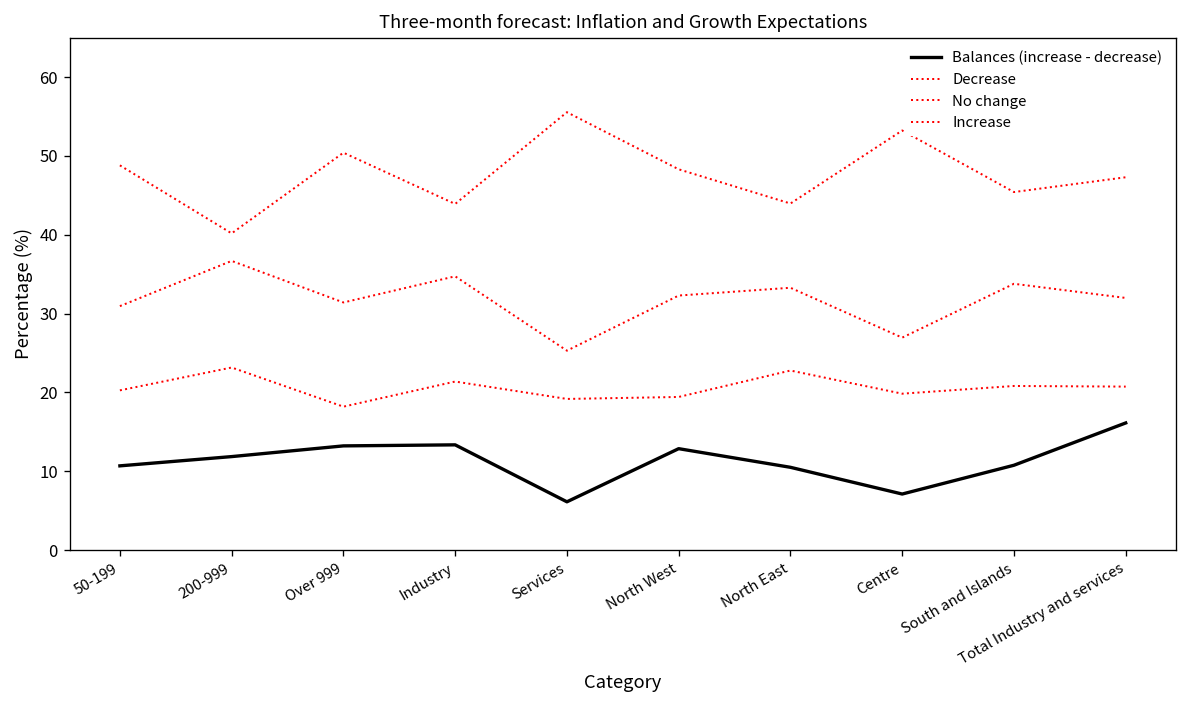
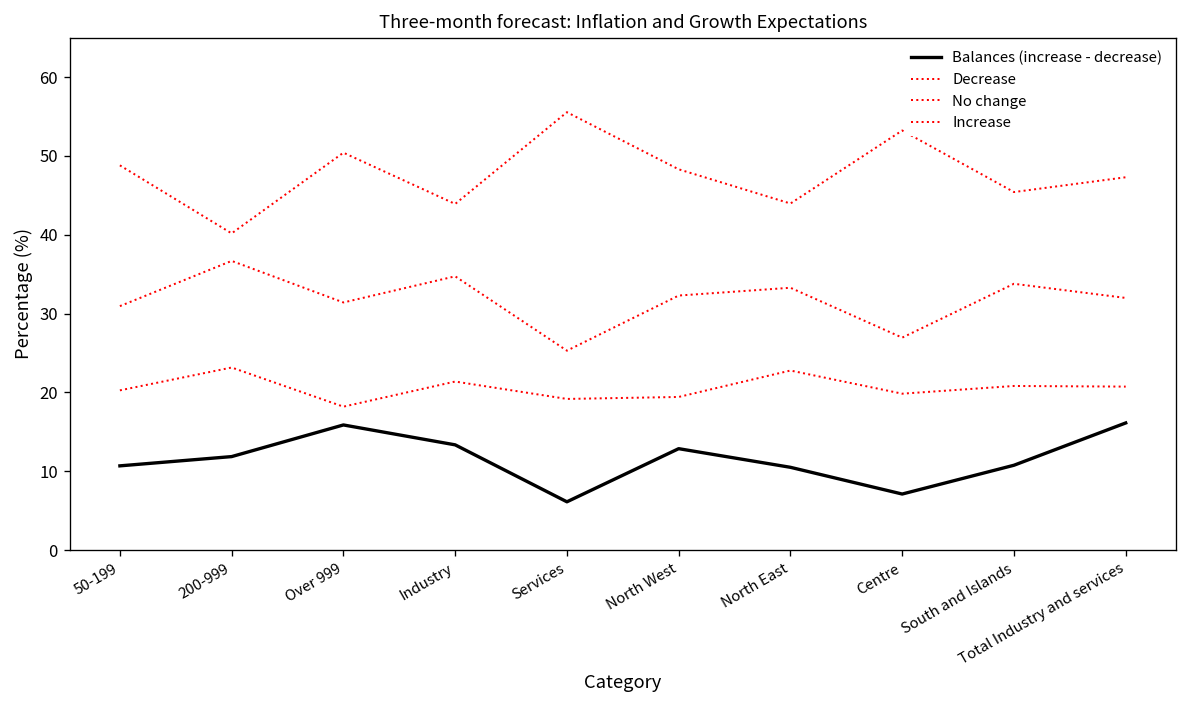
Balances (increase - decrease), Over 999: 13 -> 16
